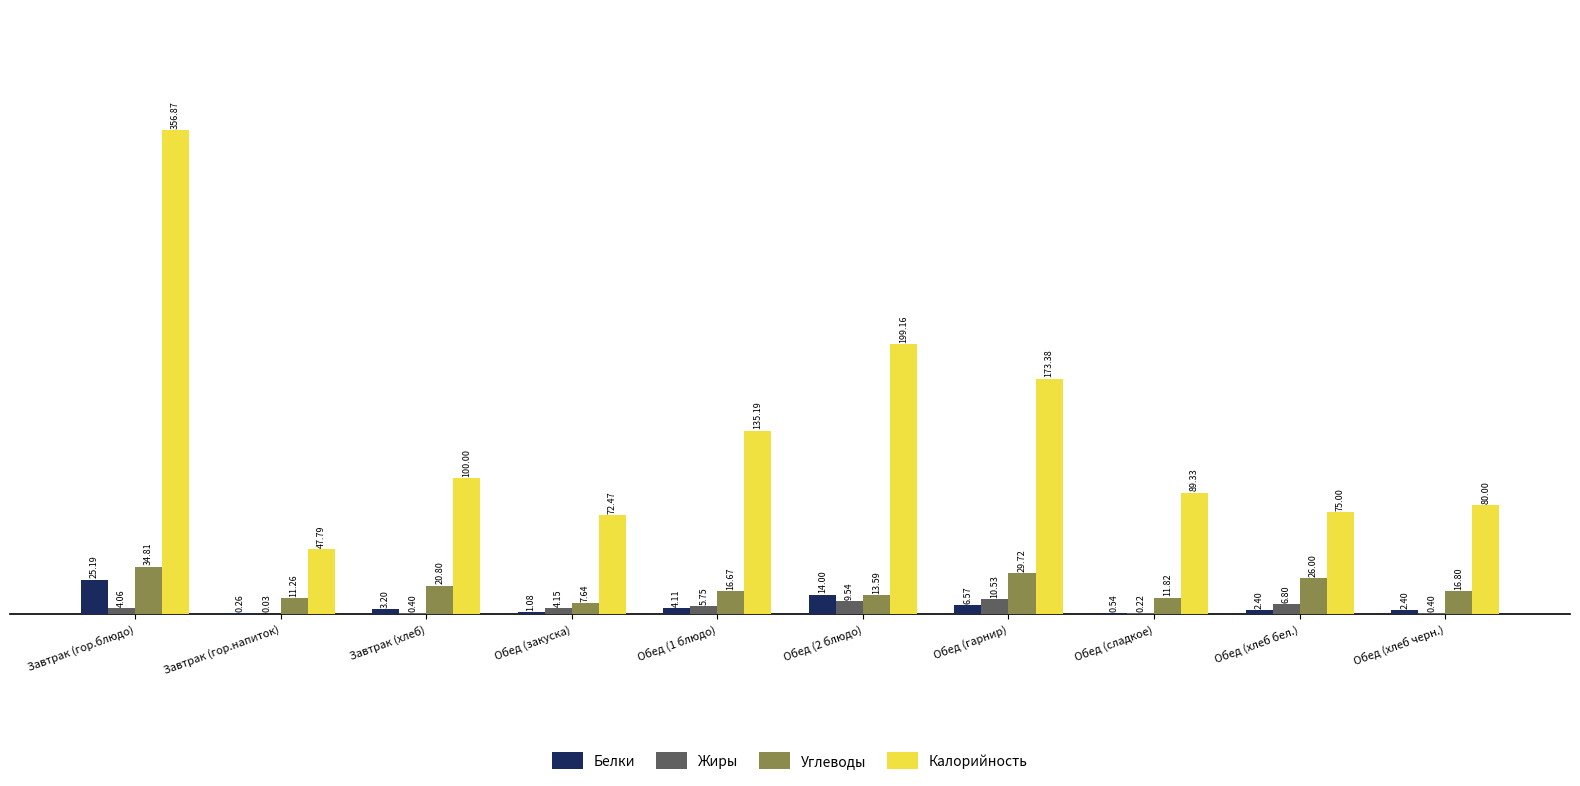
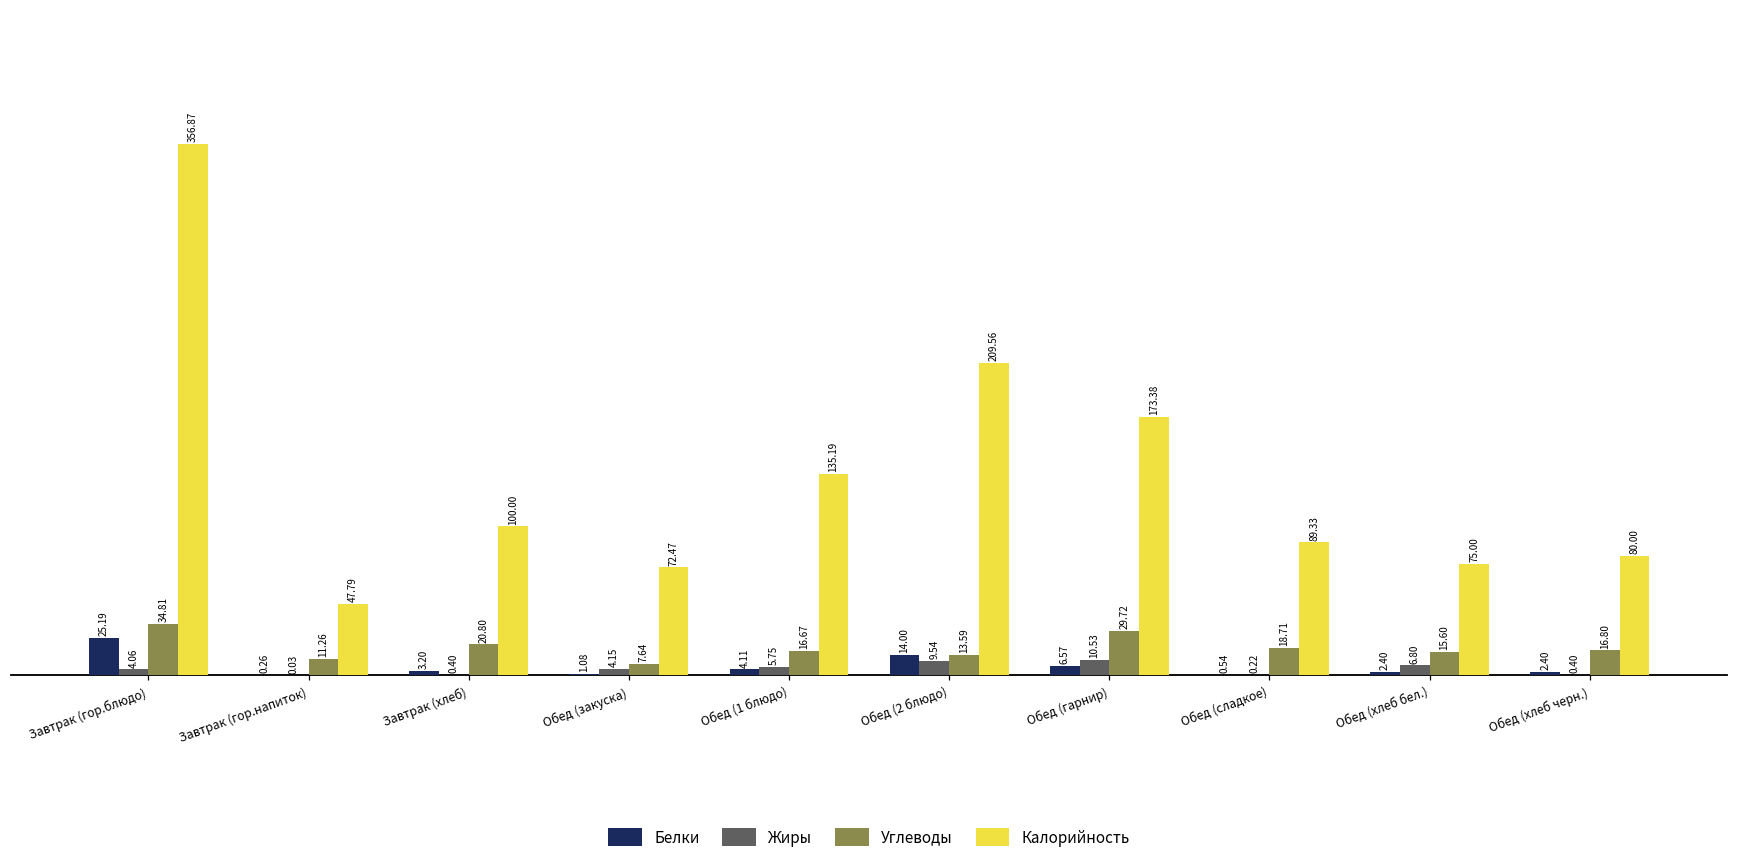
Калорийность, Обед (2 блюдо): 199.16 -> 209.56
Углеводы, Обед (сладкое): 11.82 -> 18.71
Углеводы, Обед (хлеб бел.): 26.00 -> 15.60
